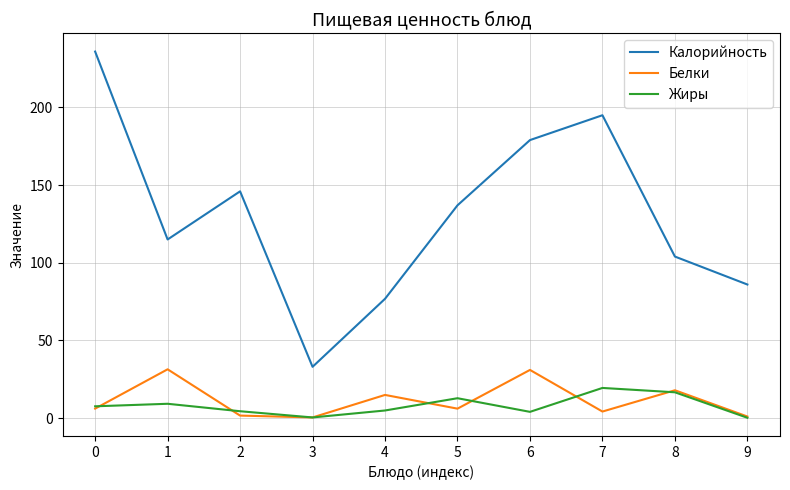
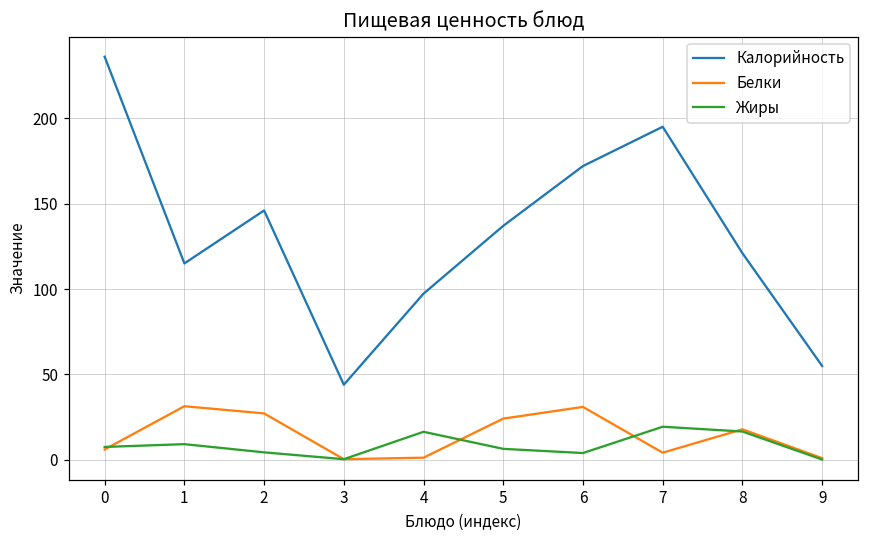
Белки, 2: 2 -> 27
Калорийность, 3: 33 -> 44
Калорийность, 4: 77 -> 97
Белки, 4: 15 -> 1
Жиры, 4: 5 -> 16
Белки, 5: 6 -> 24
Жиры, 5: 13 -> 6
Калорийность, 6: 179 -> 172
Калорийность, 8: 104 -> 121
Калорийность, 9: 86 -> 55
